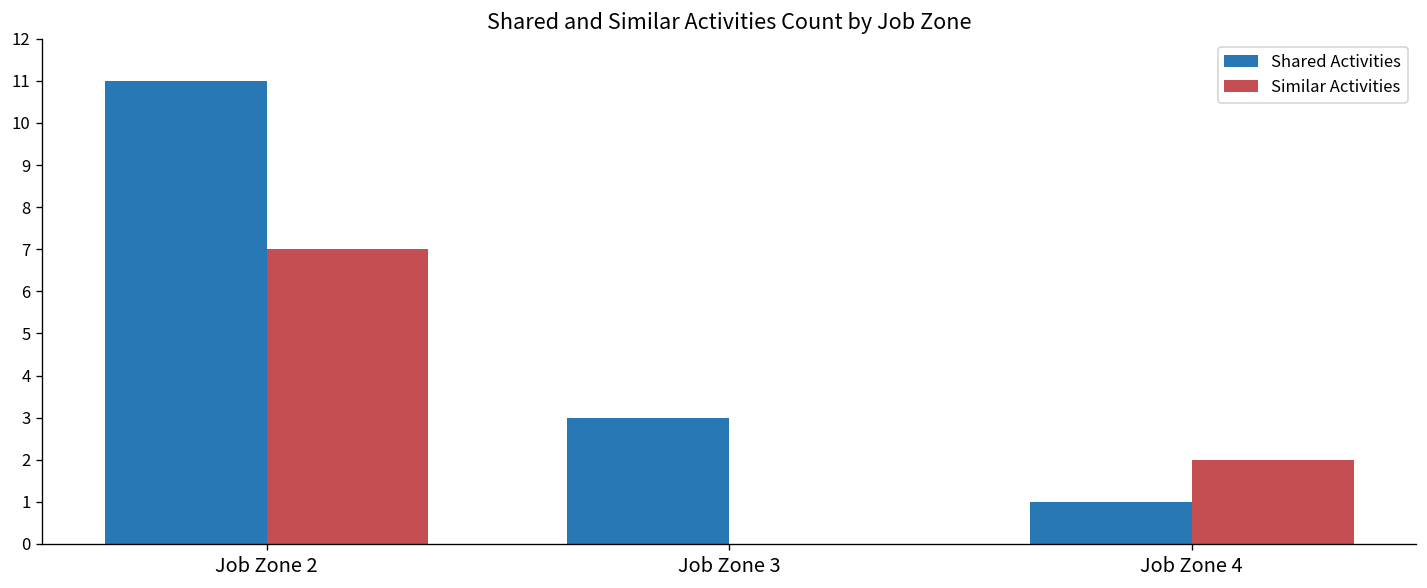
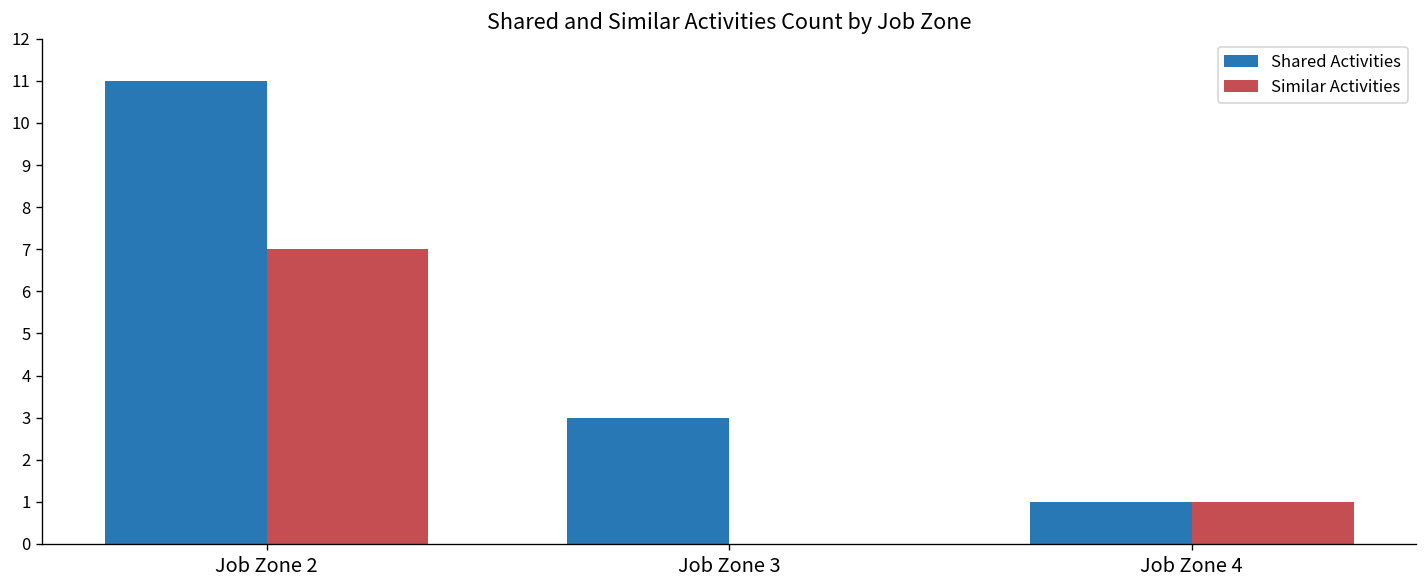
Similar Activities, Job Zone 4: 2 -> 1
